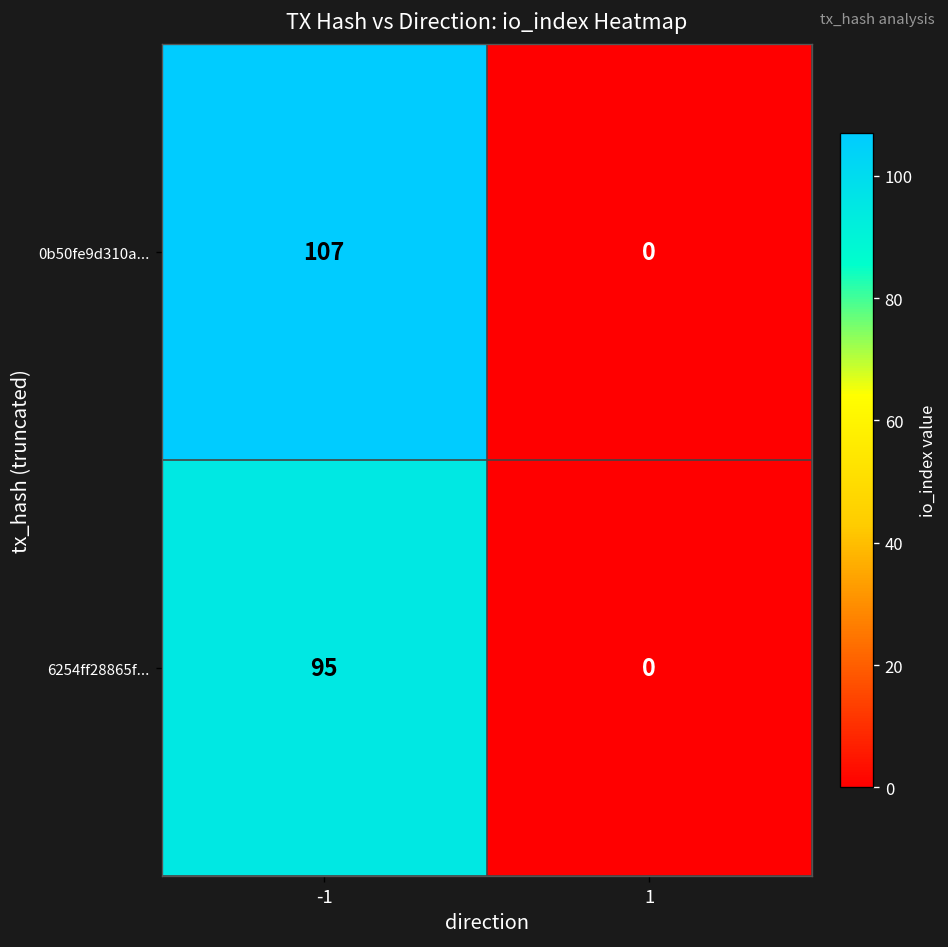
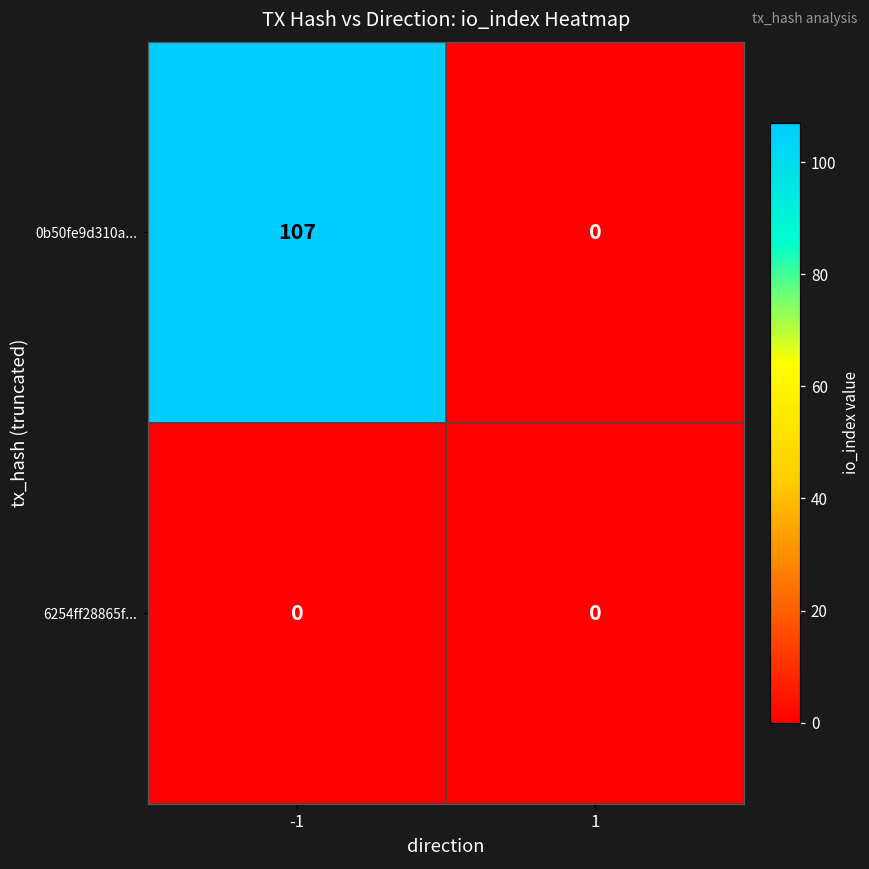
6254ff28865f..., -1: 95 -> 0
